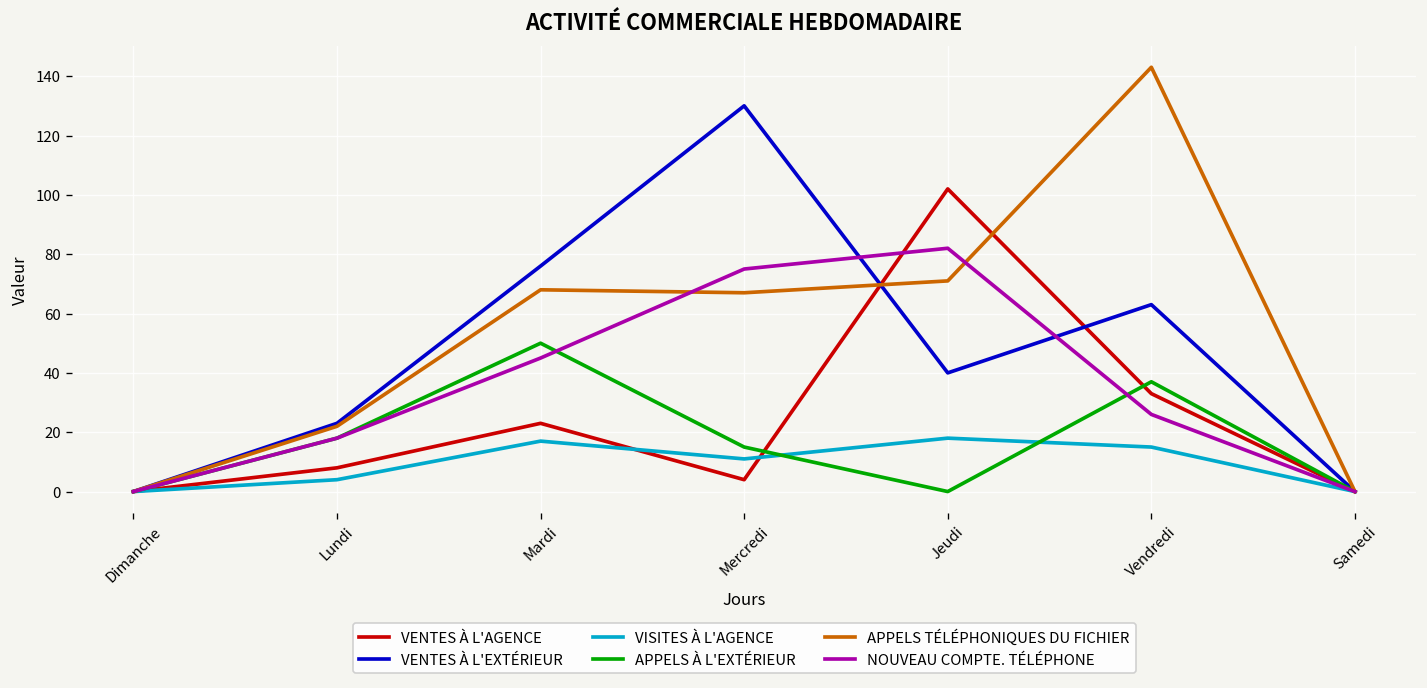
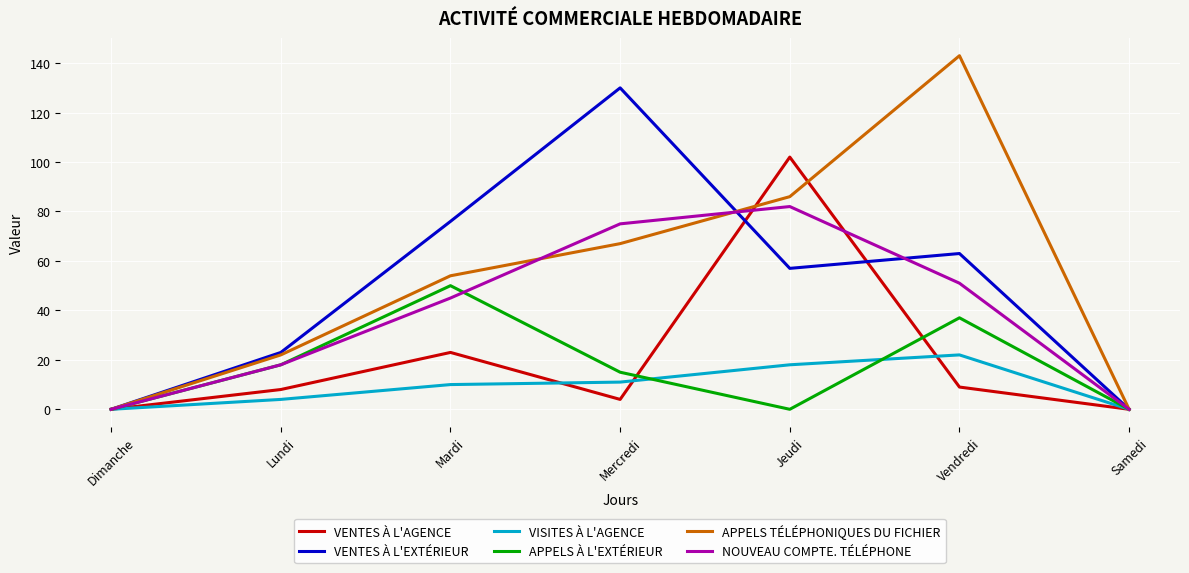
VISITES À L'AGENCE, Mardi: 17 -> 10
APPELS TÉLÉPHONIQUES DU FICHIER, Mardi: 68 -> 54
VENTES À L'EXTÉRIEUR, Jeudi: 40 -> 57
APPELS TÉLÉPHONIQUES DU FICHIER, Jeudi: 71 -> 86
VENTES À L'AGENCE, Vendredi: 33 -> 9
VISITES À L'AGENCE, Vendredi: 15 -> 22
NOUVEAU COMPTE. TÉLÉPHONE, Vendredi: 26 -> 51
